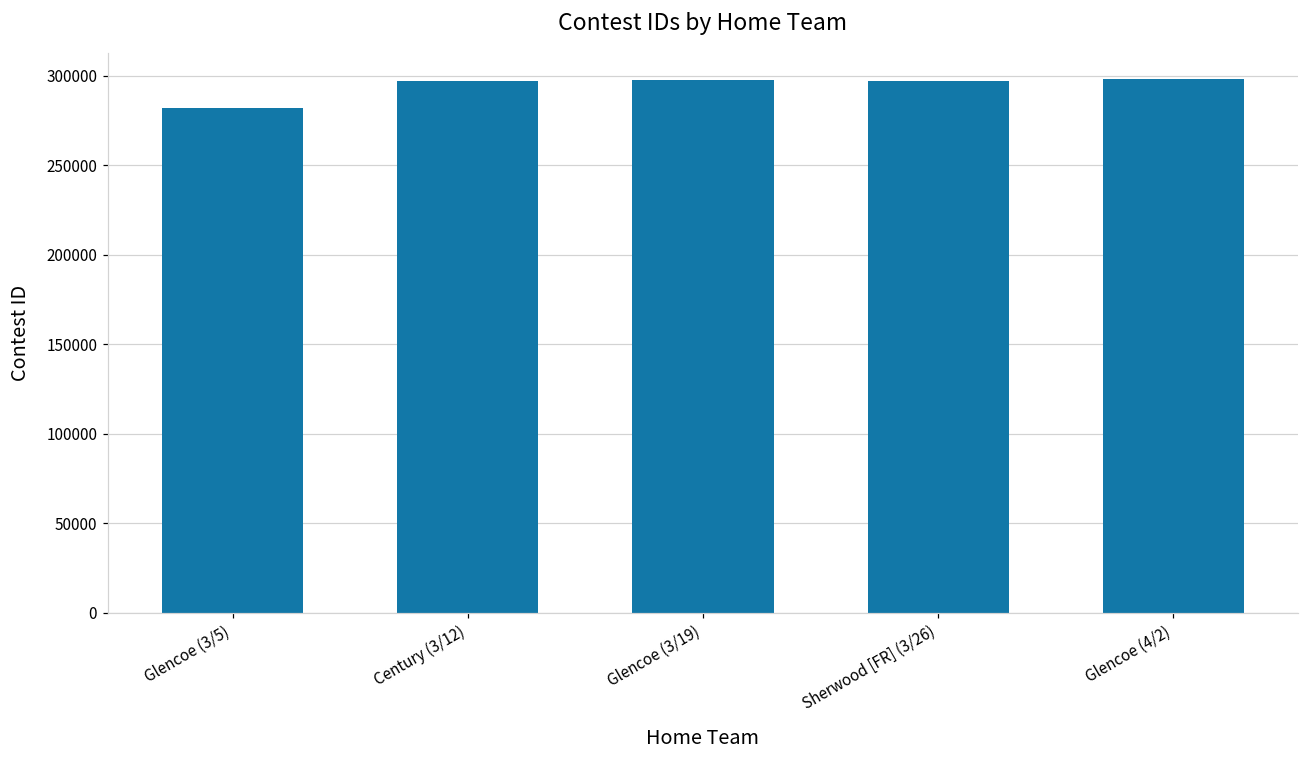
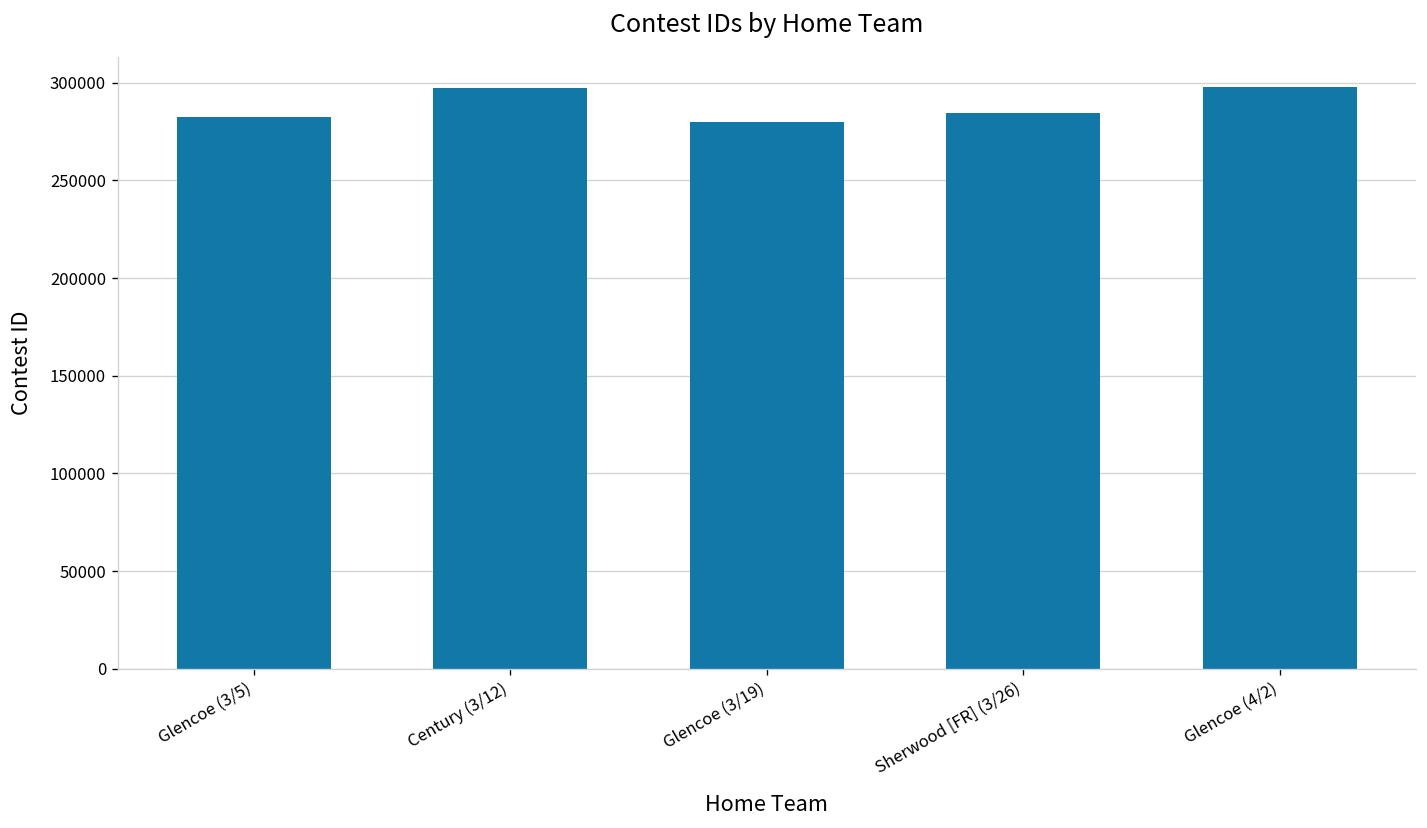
Glencoe (3/19): 298000 -> 280000
Sherwood [FR] (3/26): 297000 -> 285000
